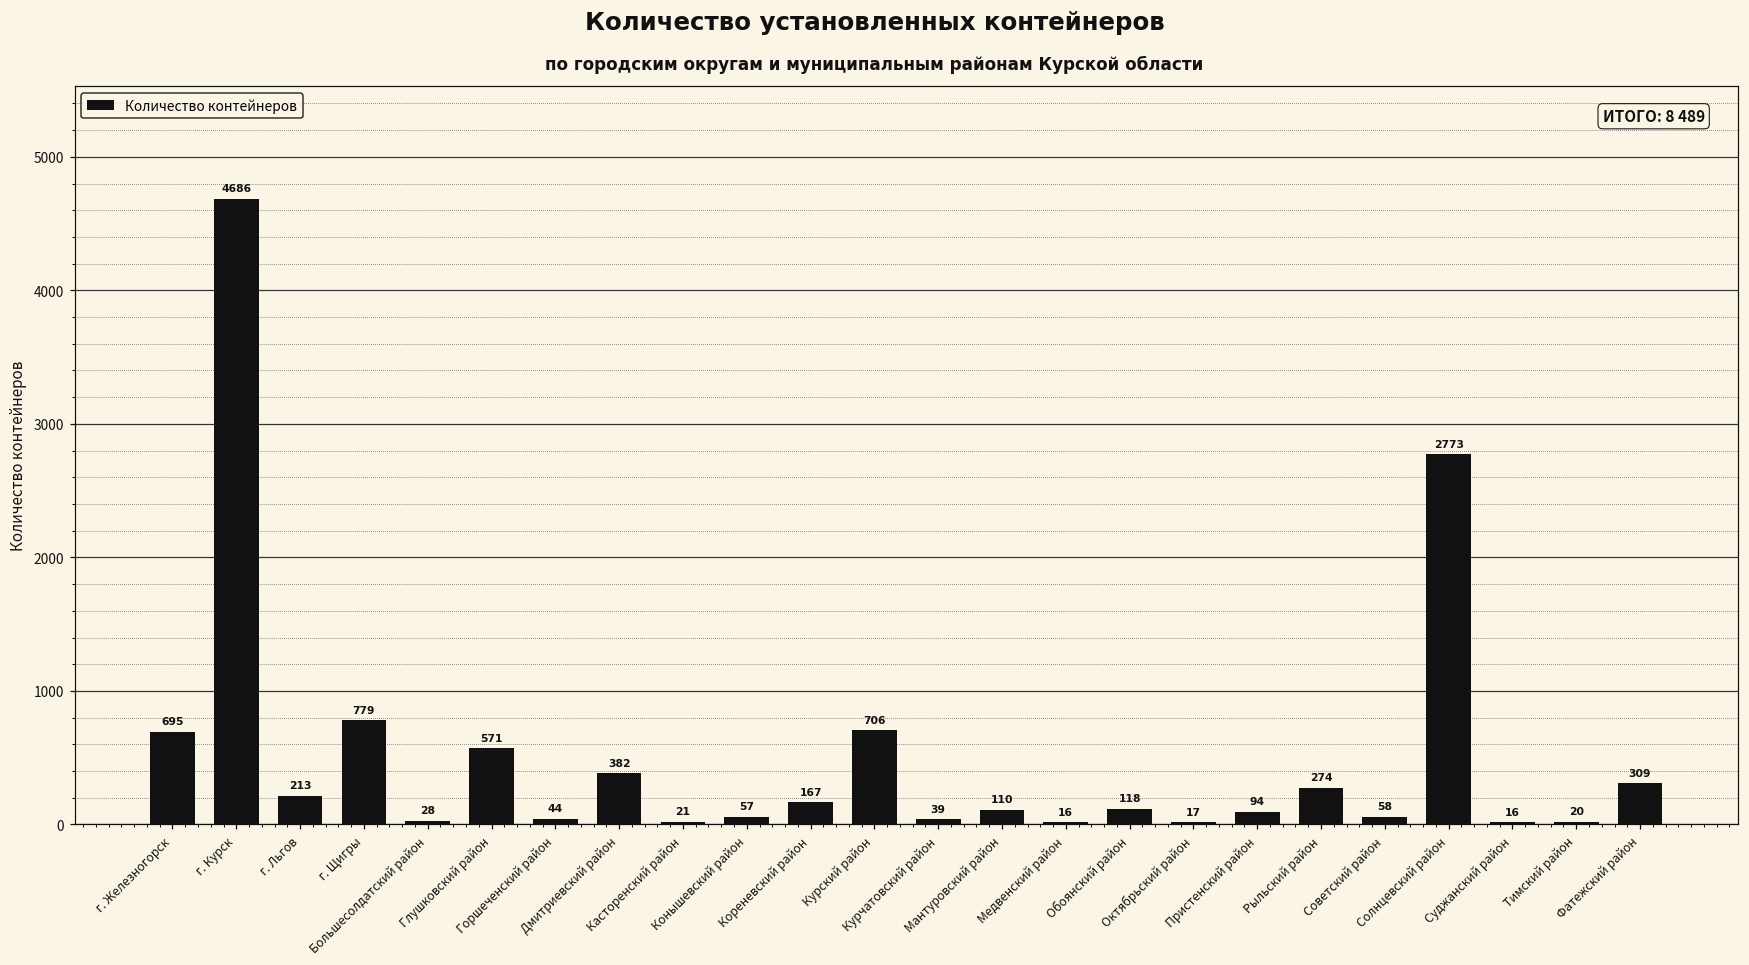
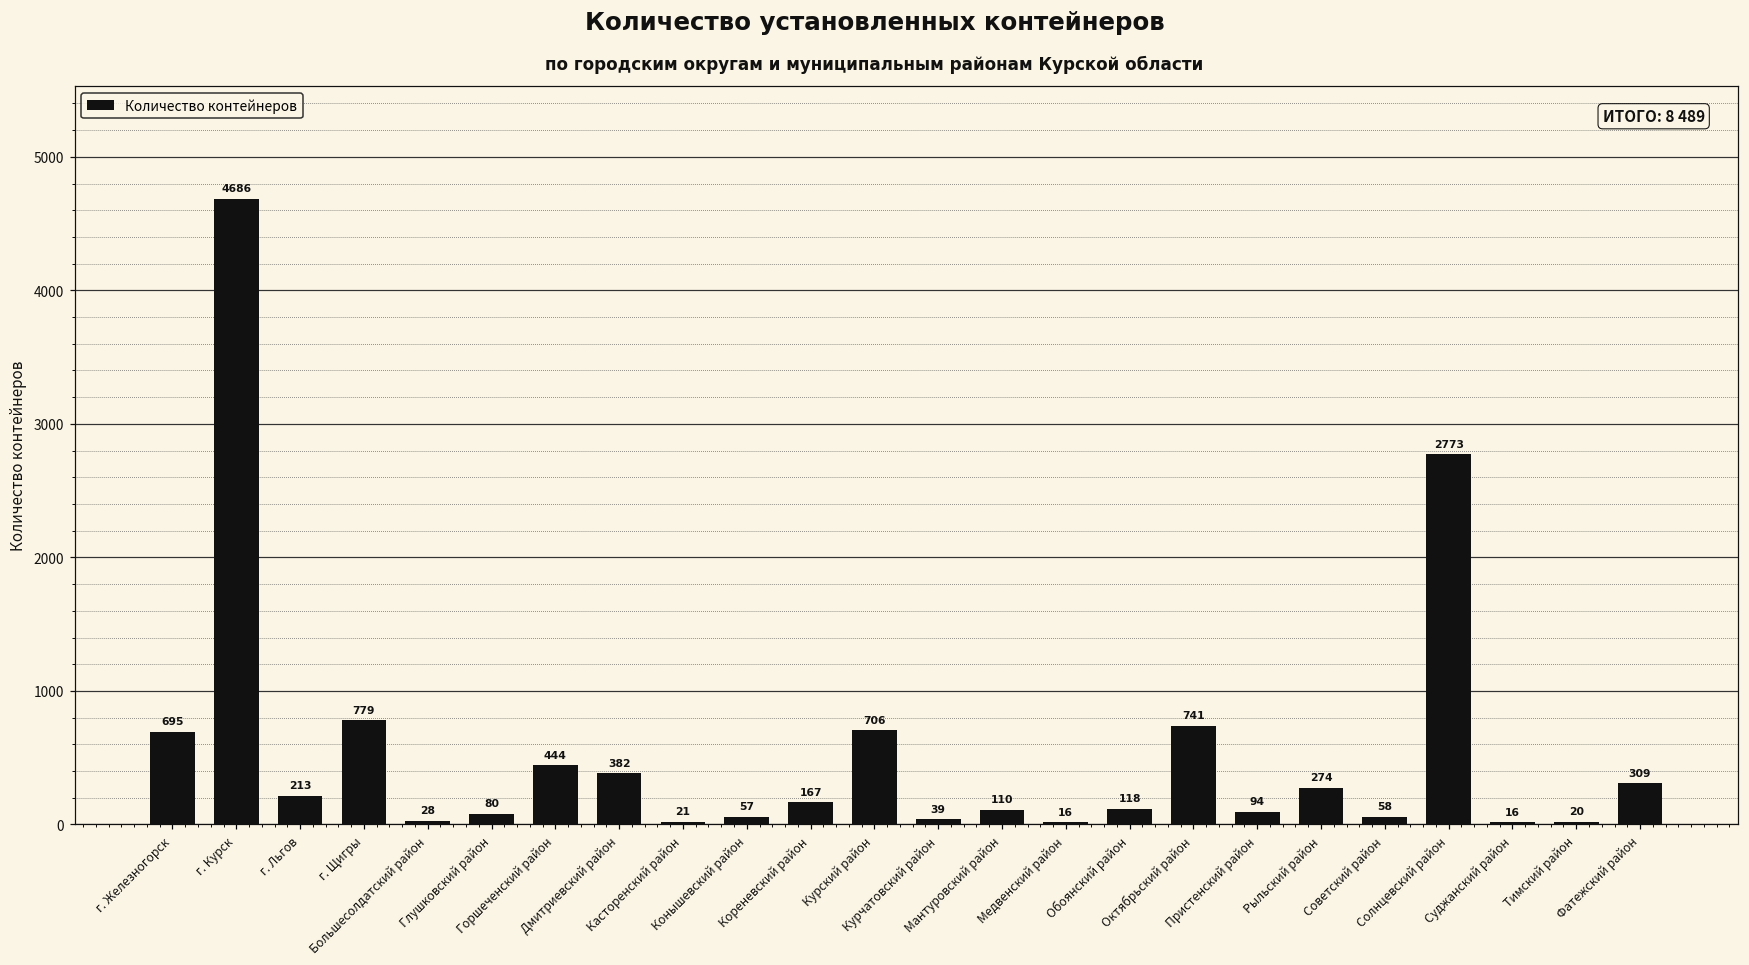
Глушковский район: 571 -> 80
Горшеченский район: 44 -> 444
Октябрьский район: 17 -> 741
